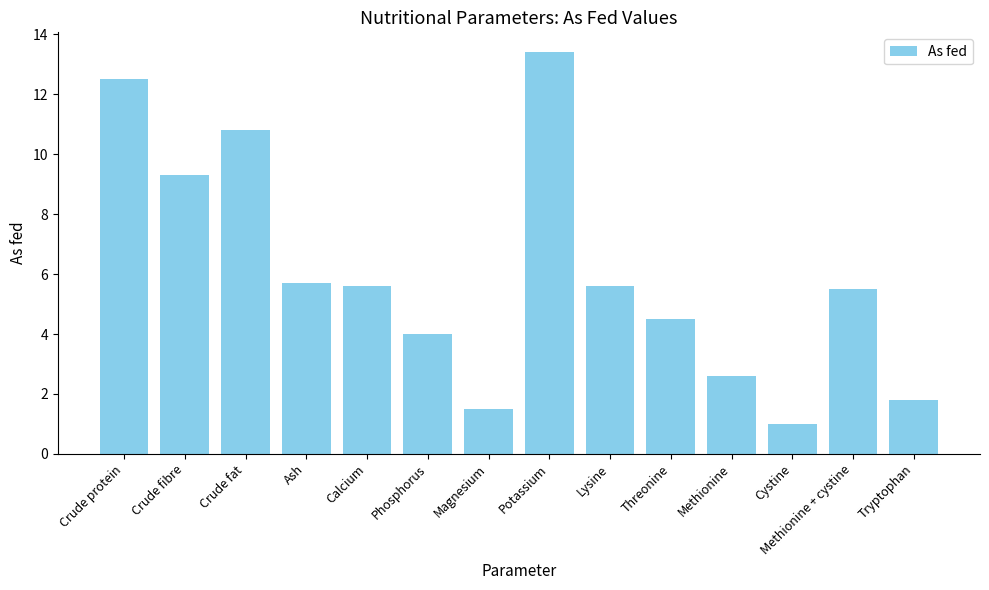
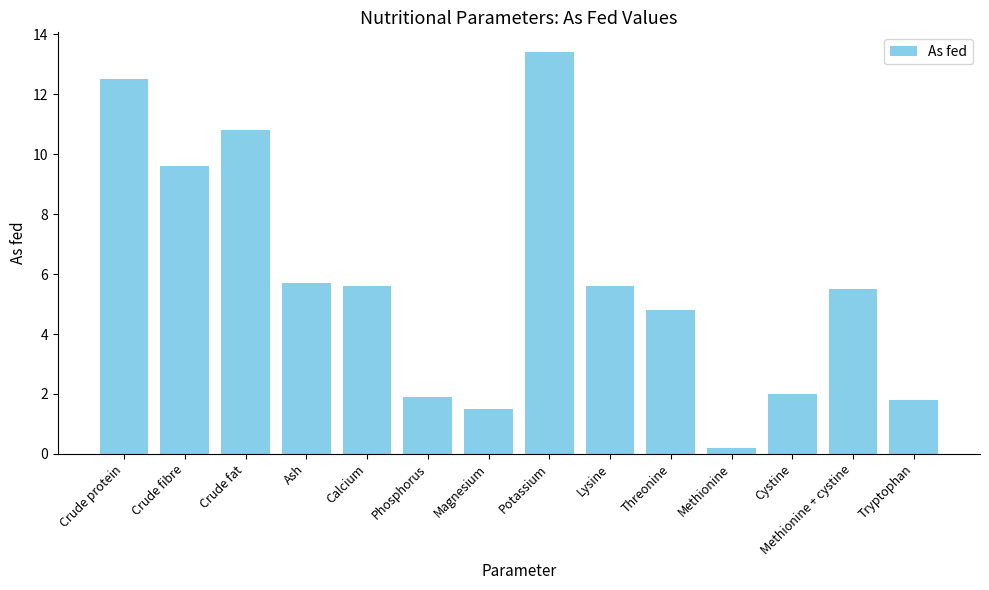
Crude fibre: 9.3 -> 9.6
Phosphorus: 4.0 -> 1.9
Threonine: 4.5 -> 4.8
Methionine: 2.6 -> 0.2
Cystine: 1 -> 2
